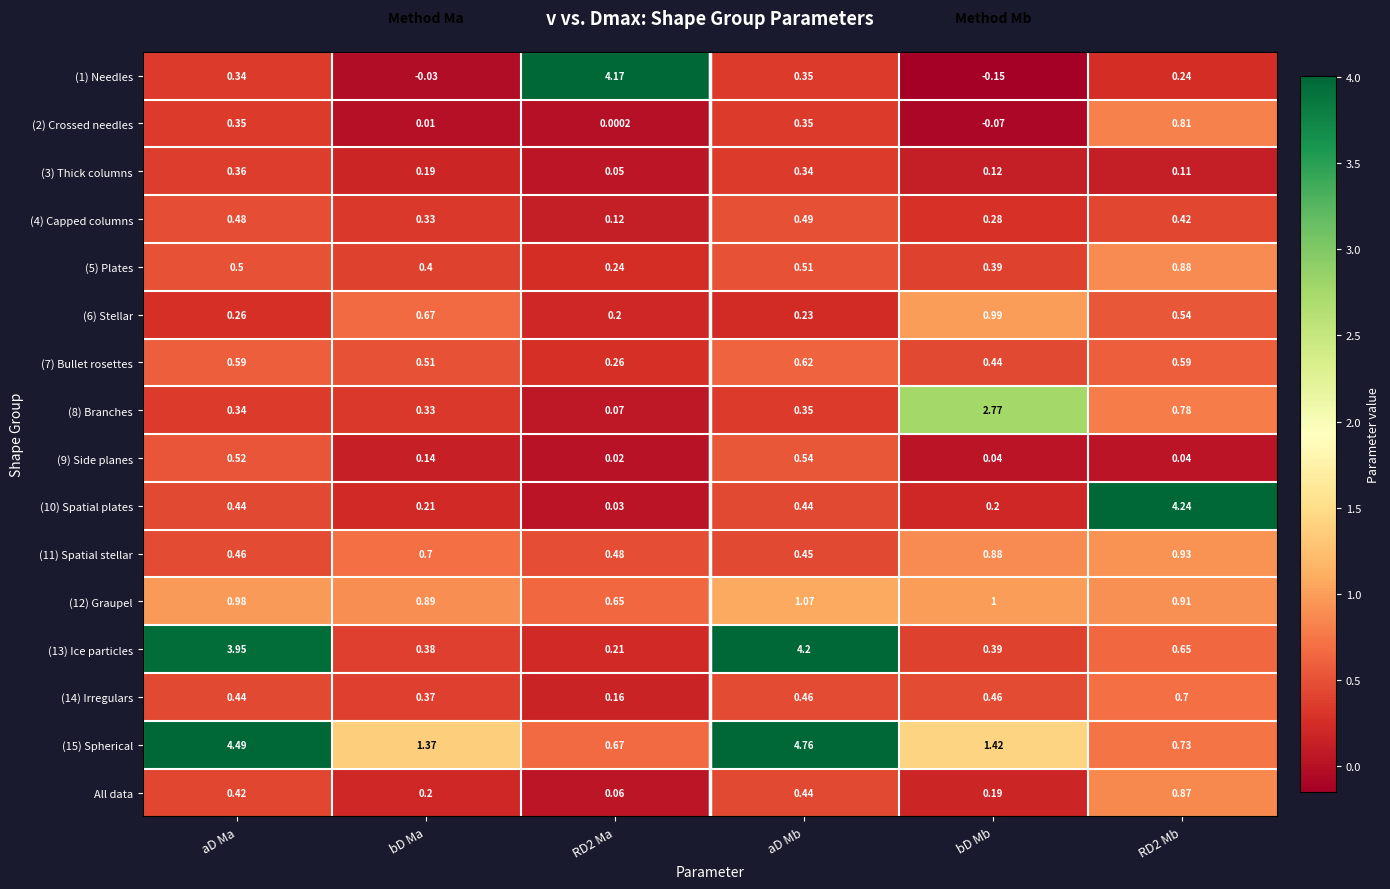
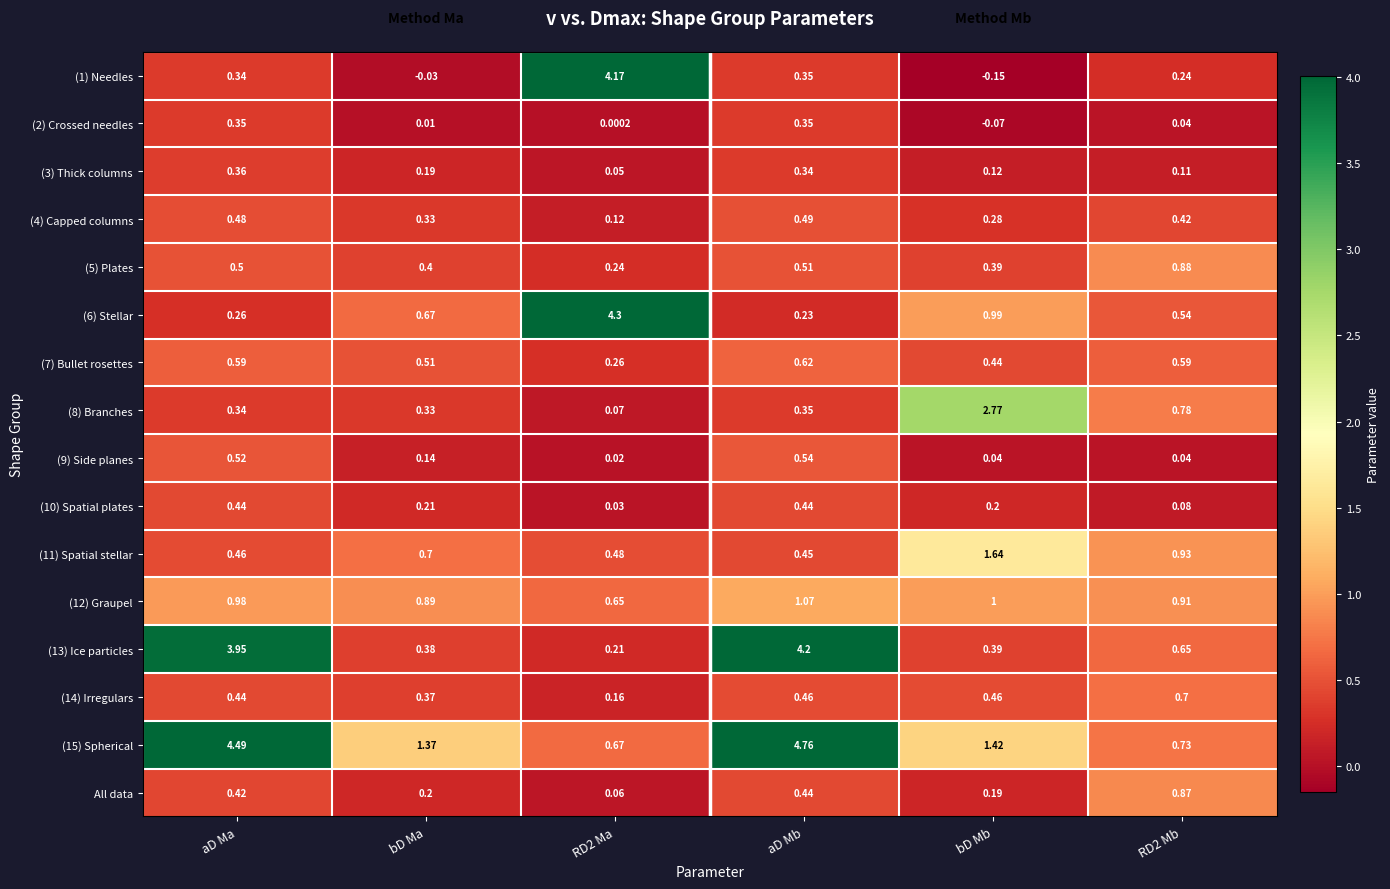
(2) Crossed needles, RD2 Mb: 0.81 -> 0.04
(6) Stellar, RD2 Ma: 0.2 -> 4.3
(10) Spatial plates, RD2 Mb: 4.24 -> 0.08
(11) Spatial stellar, bD Mb: 0.88 -> 1.64
